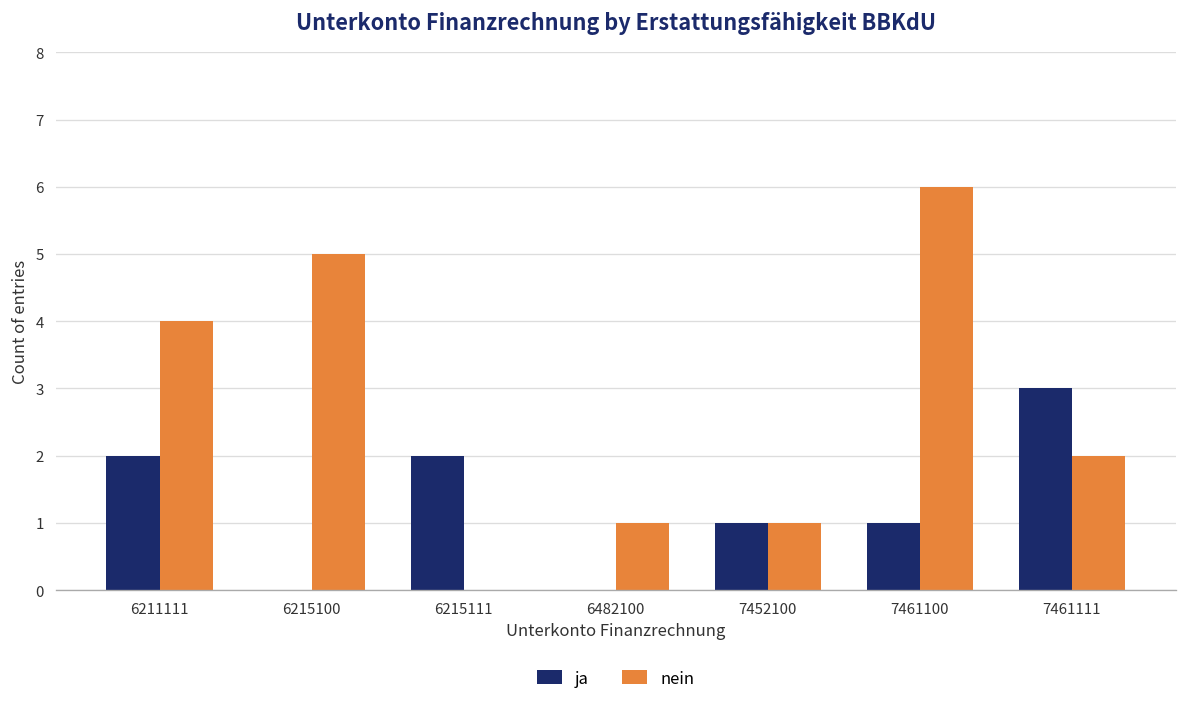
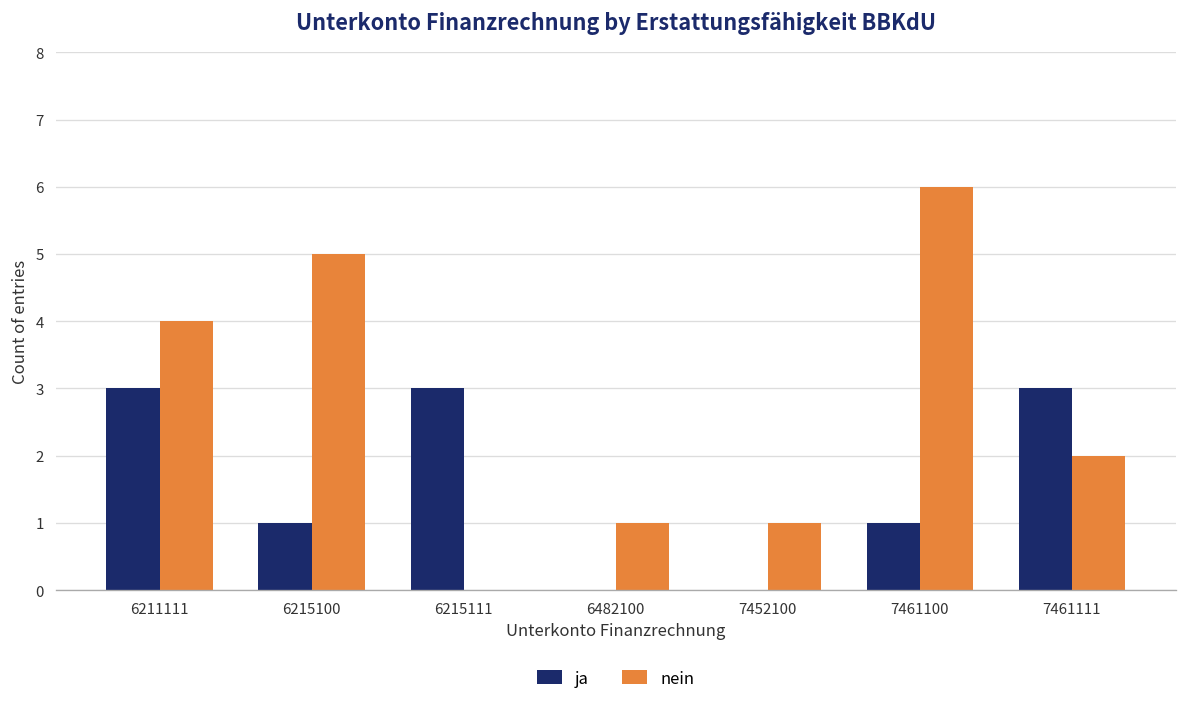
ja, 6211111: 2 -> 3
ja, 6215100: 0 -> 1
ja, 6215111: 2 -> 3
ja, 7452100: 1 -> 0
